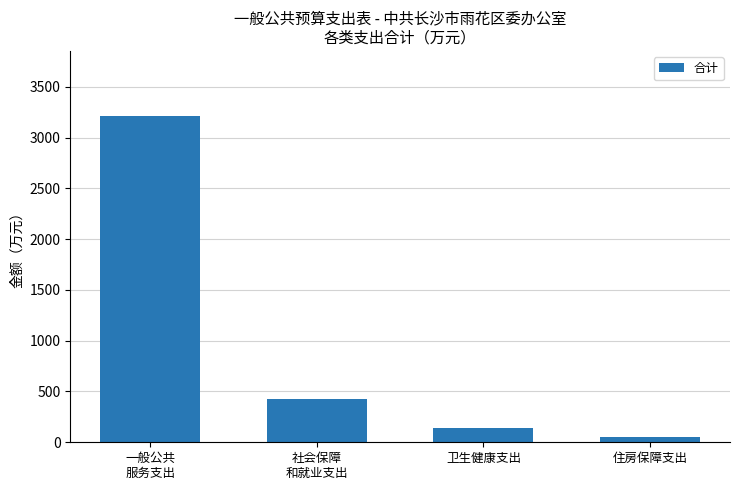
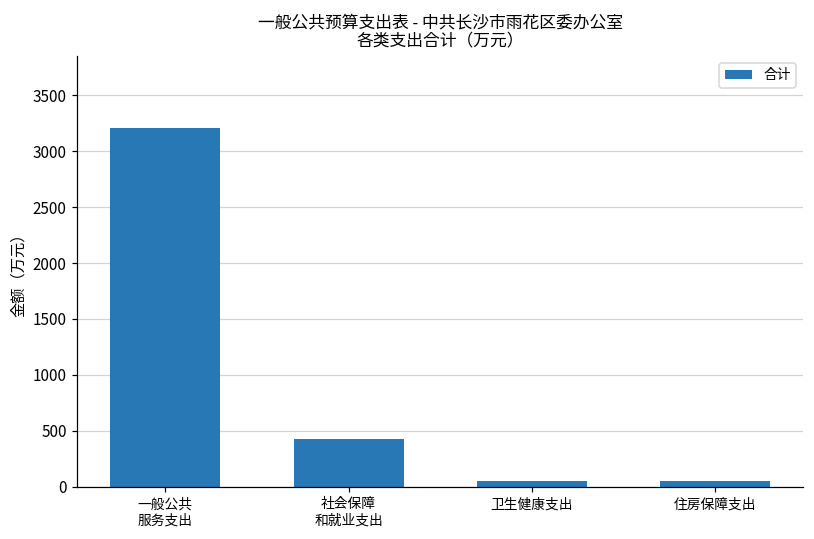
卫生健康支出: 140 -> 50
